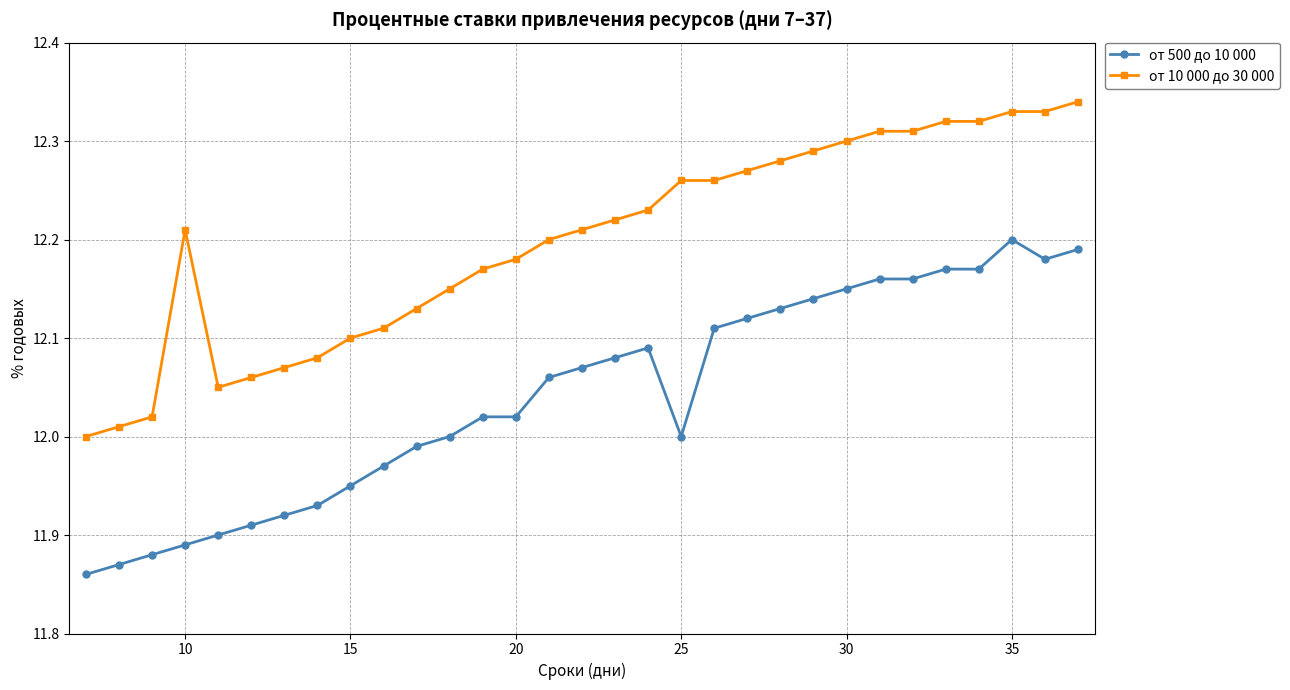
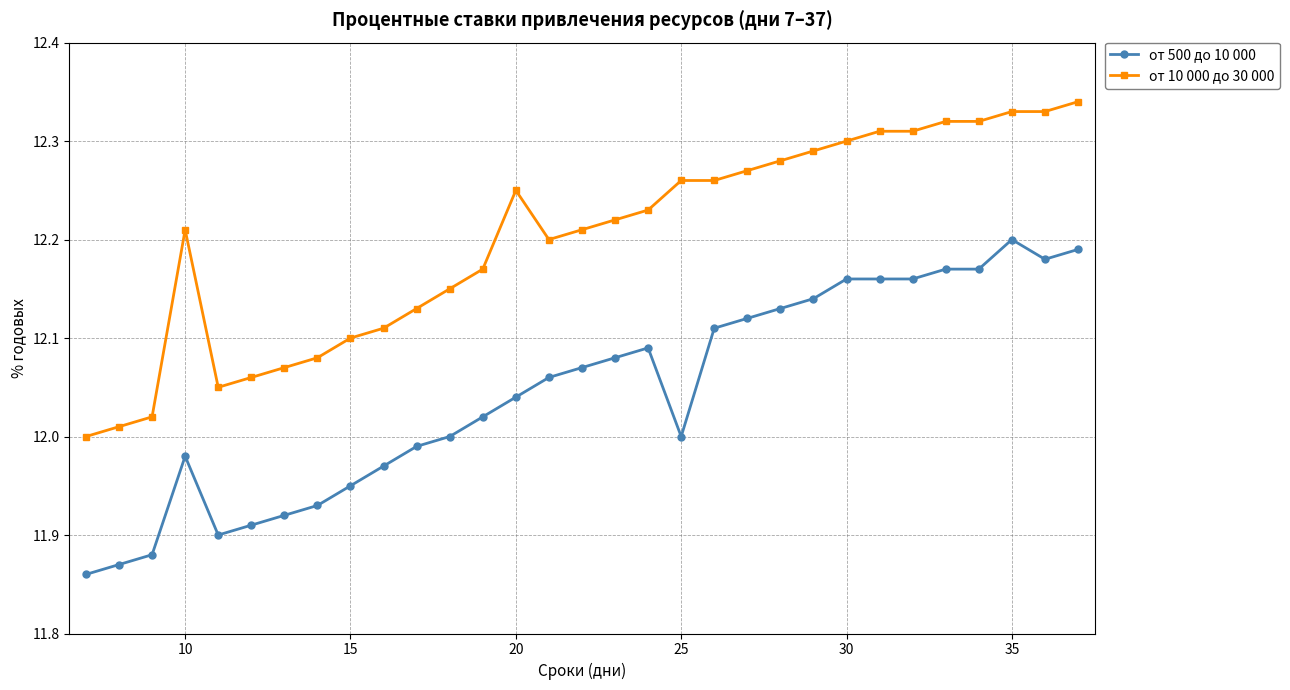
от 500 до 10 000, 10: 11.89 -> 11.98
от 500 до 10 000, 20: 12.02 -> 12.04
от 10 000 до 30 000, 20: 12.18 -> 12.25
от 500 до 10 000, 30: 12.15 -> 12.16
